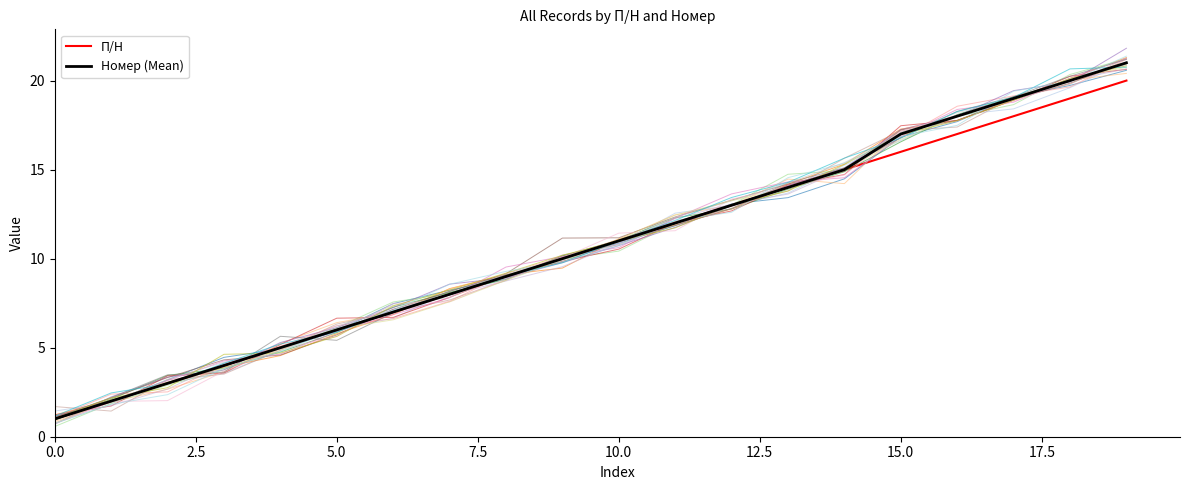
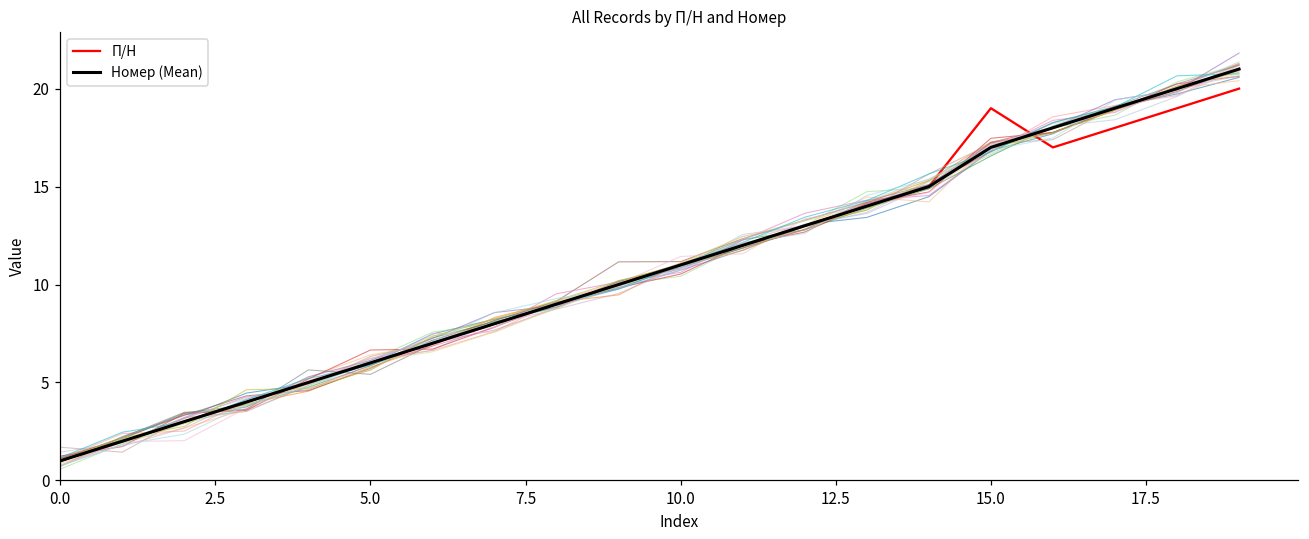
П/Н, 15.0: 16 -> 19
